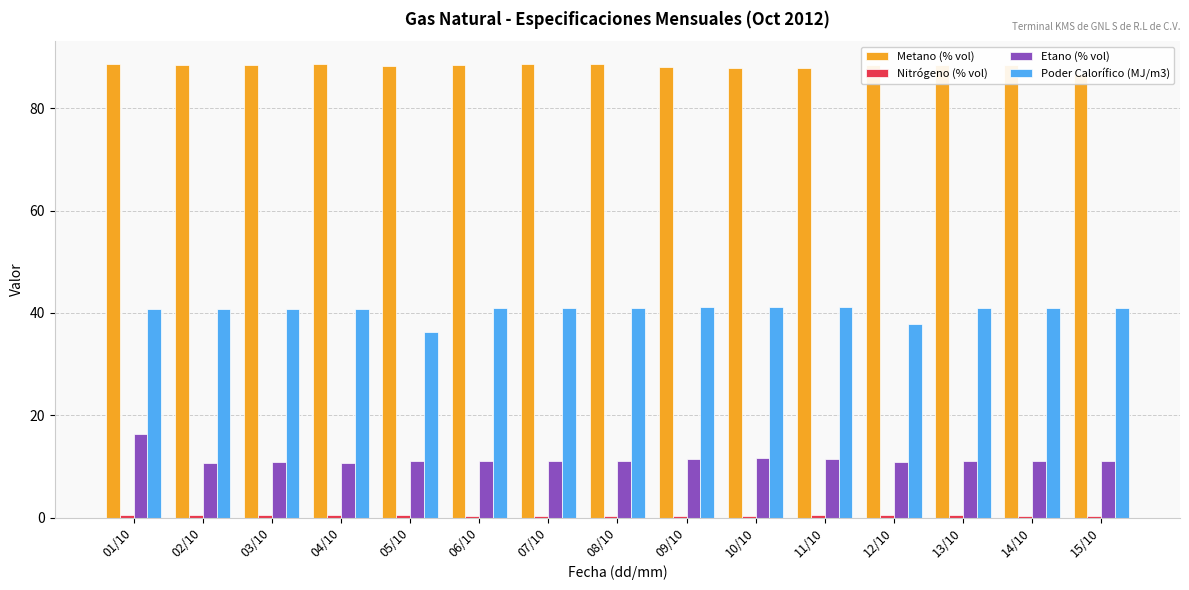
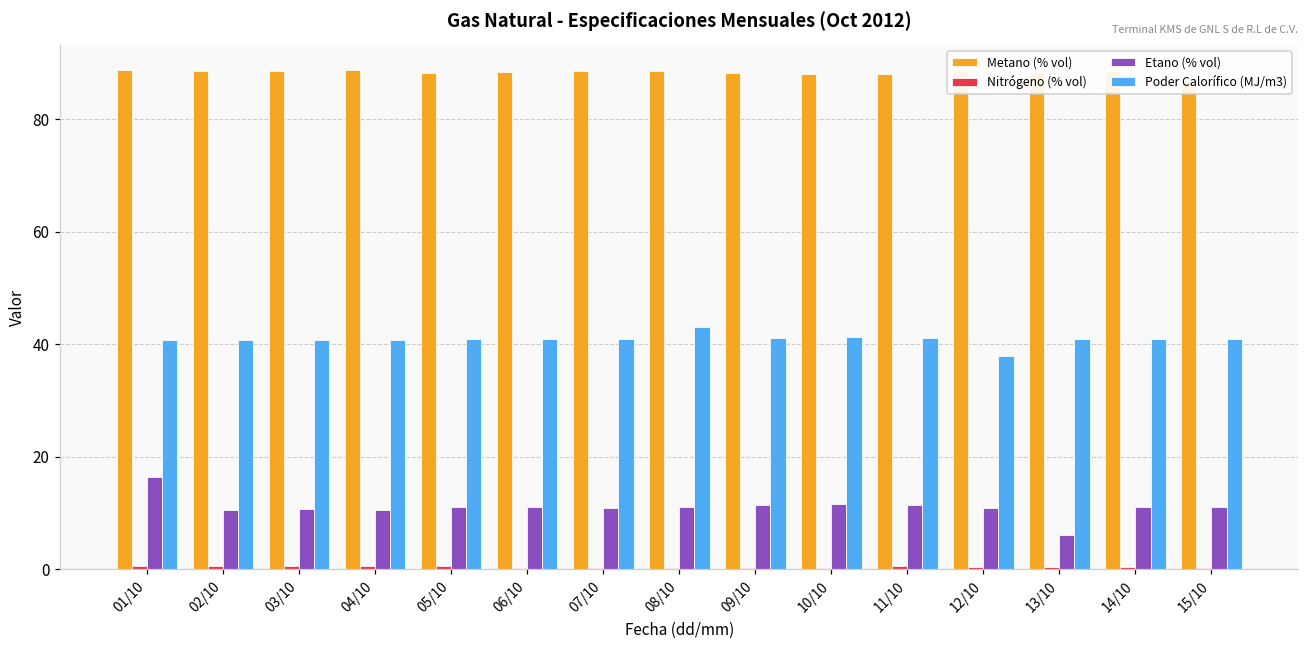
Poder Calorífico (MJ/m3), 05/10: 36 -> 41
Poder Calorífico (MJ/m3), 08/10: 41 -> 43
Etano (% vol), 13/10: 11 -> 6
